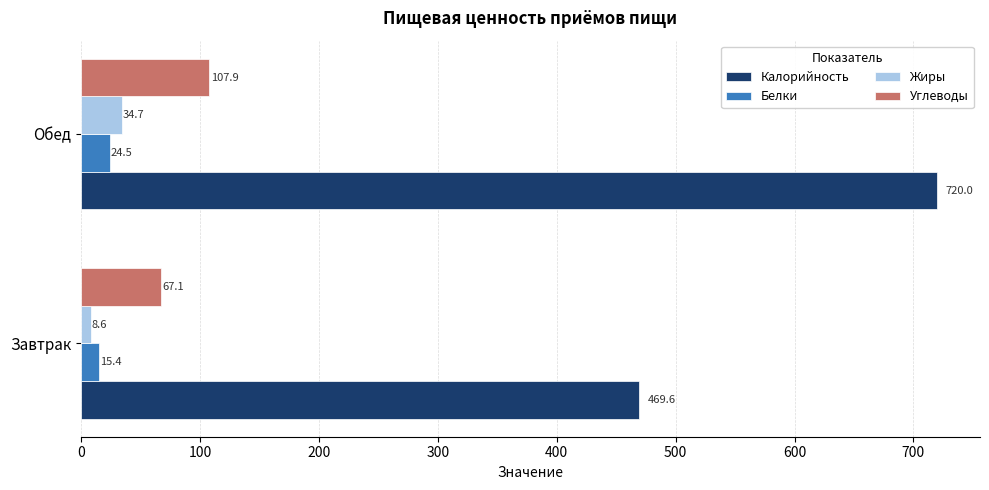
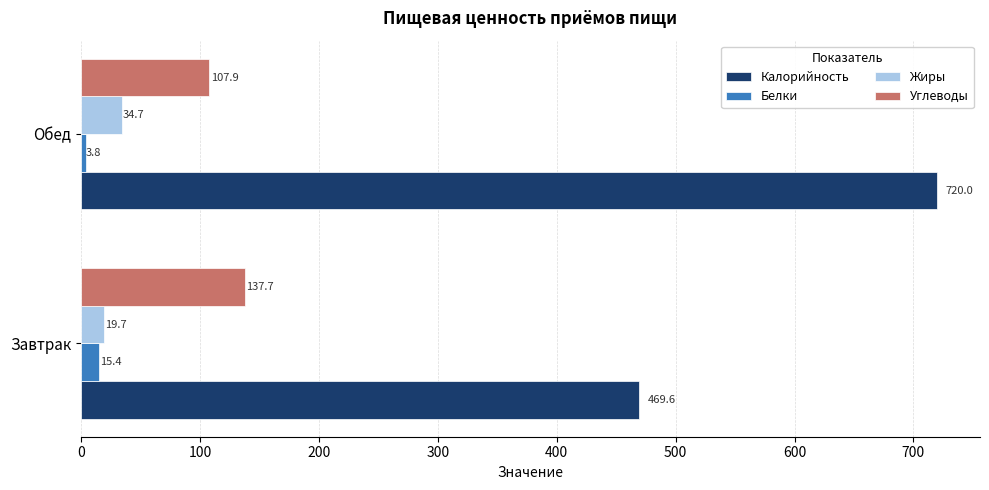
Белки, Обед: 24.5 -> 3.8
Углеводы, Завтрак: 67.1 -> 137.7
Жиры, Завтрак: 8.6 -> 19.7
